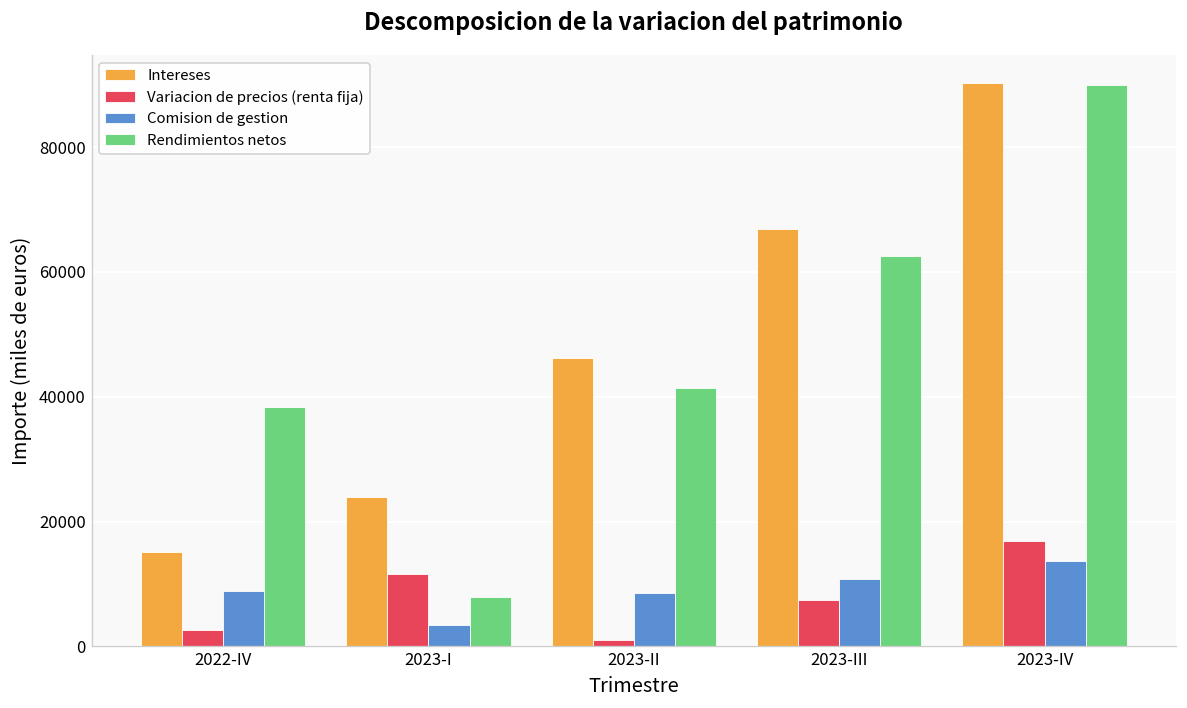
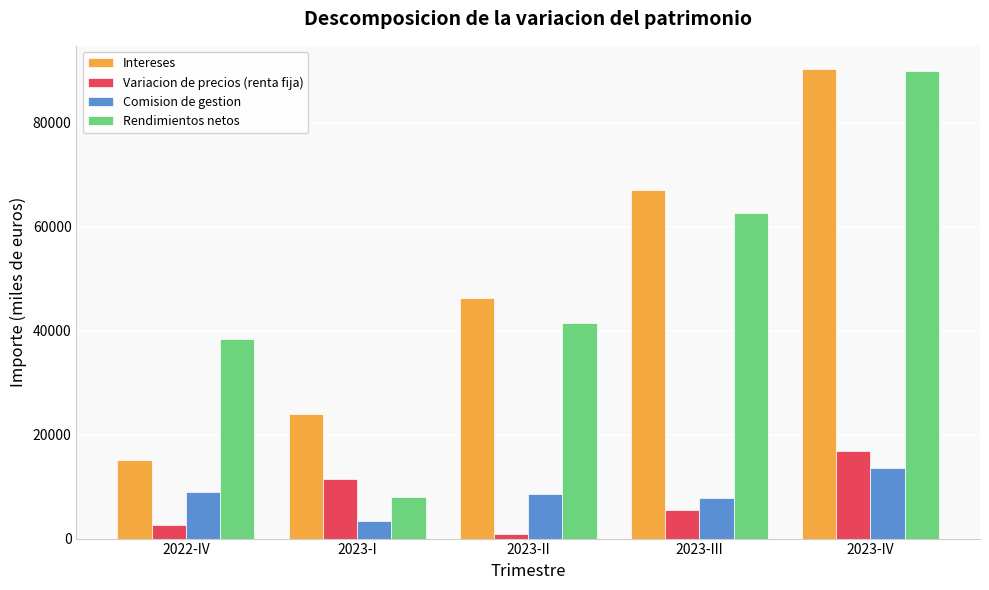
Variacion de precios (renta fija), 2023-III: 7000 -> 6000
Comision de gestion, 2023-III: 11000 -> 8000
